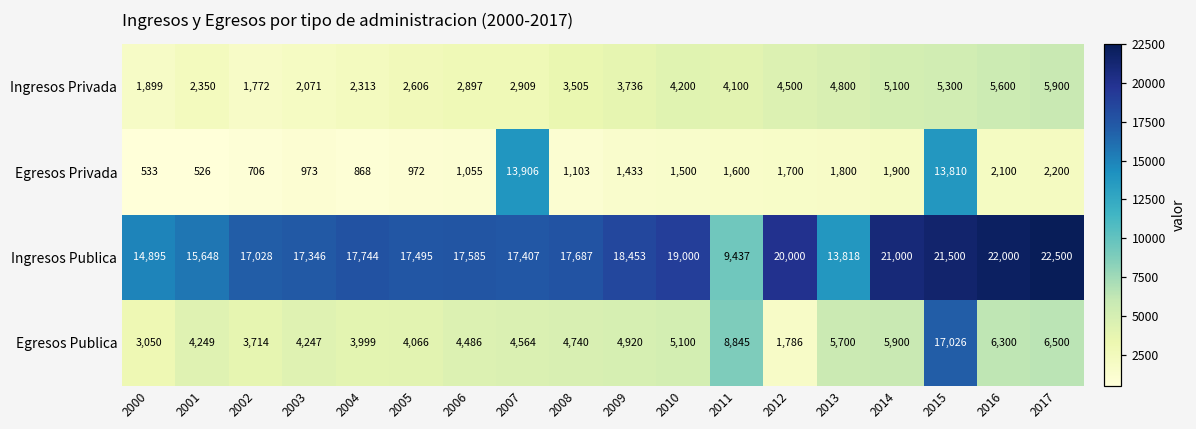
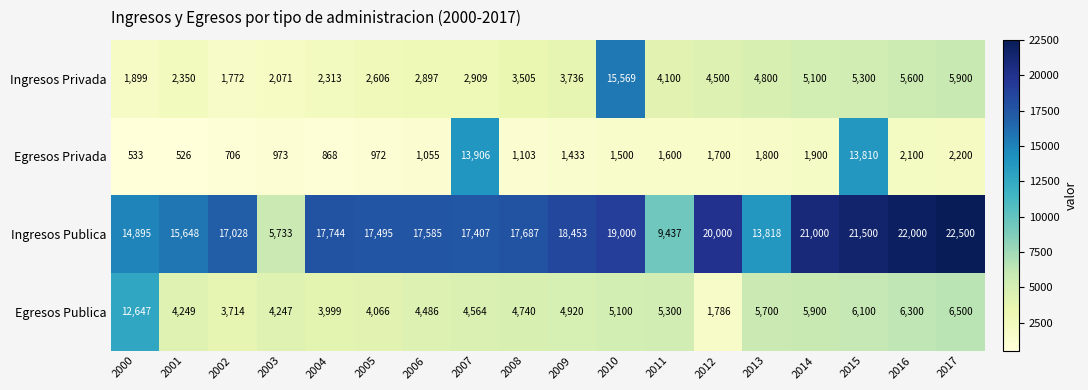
Ingresos Privada, 2010: 4,200 -> 15,569
Ingresos Publica, 2003: 17,346 -> 5,733
Egresos Publica, 2000: 3,050 -> 12,647
Egresos Publica, 2011: 8,845 -> 5,300
Egresos Publica, 2015: 17,026 -> 6,100
